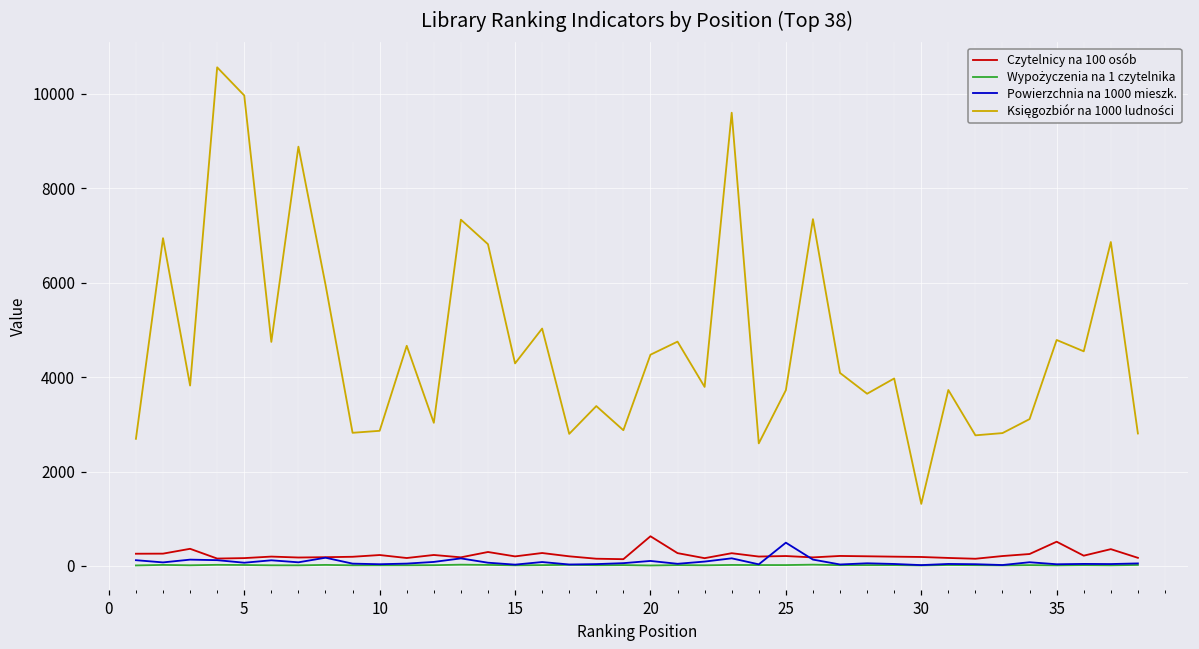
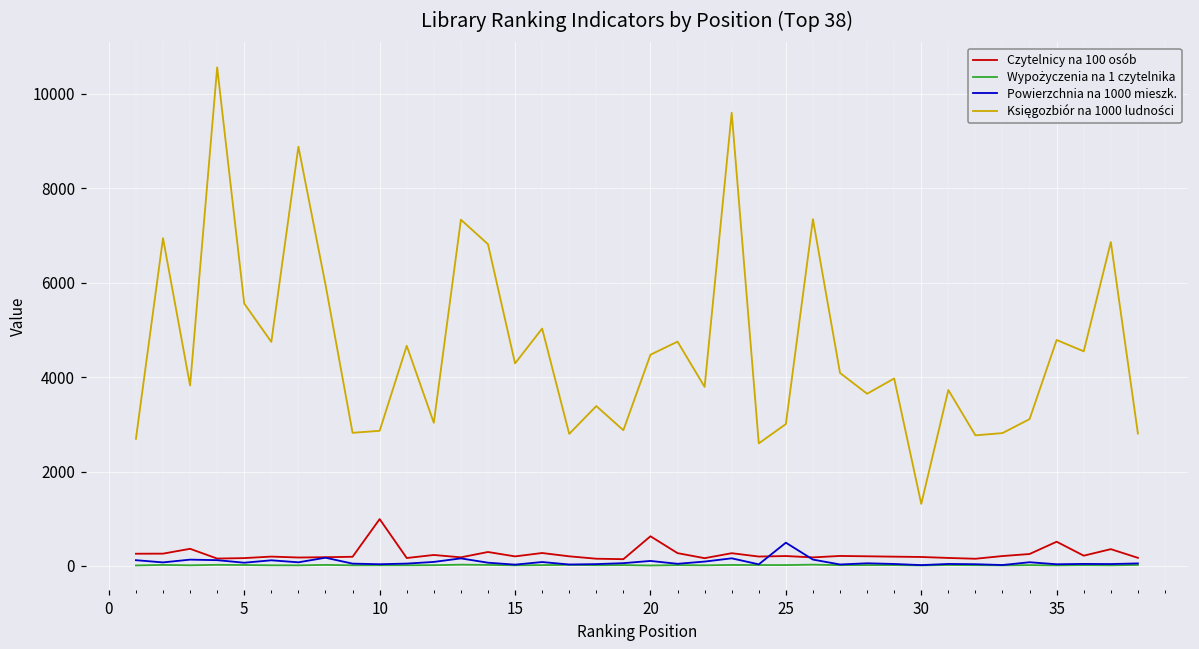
Księgozbiór na 1000 ludności, 5: 10000 -> 5600
Czytelnicy na 100 osób, 10: 200 -> 1000
Księgozbiór na 1000 ludności, 25: 3700 -> 3000
